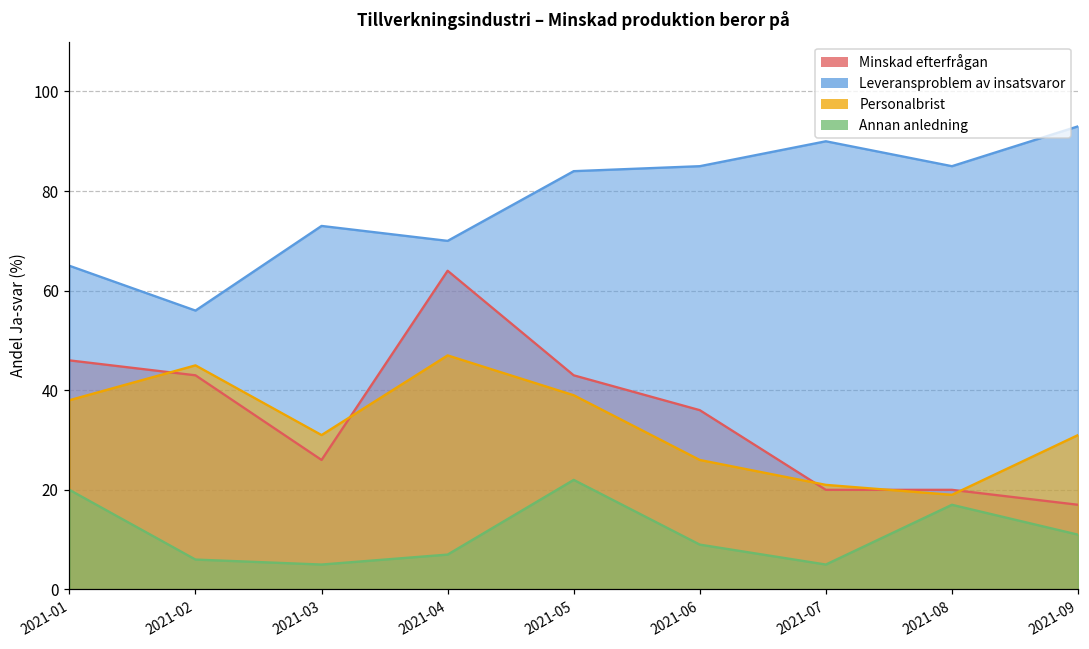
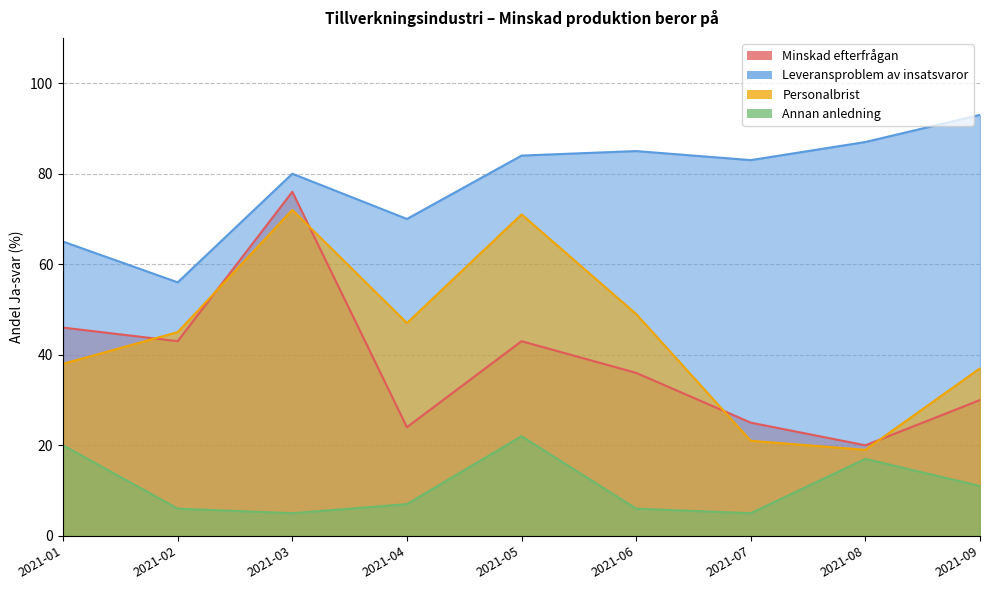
Minskad efterfrågan, 2021-03: 26 -> 76
Leveransproblem av insatsvaror, 2021-03: 73 -> 80
Personalbrist, 2021-03: 31 -> 72
Minskad efterfrågan, 2021-04: 64 -> 24
Personalbrist, 2021-05: 39 -> 71
Personalbrist, 2021-06: 26 -> 49
Annan anledning, 2021-06: 9 -> 6
Minskad efterfrågan, 2021-07: 20 -> 25
Leveransproblem av insatsvaror, 2021-07: 90 -> 83
Leveransproblem av insatsvaror, 2021-08: 85 -> 87
Minskad efterfrågan, 2021-09: 17 -> 30
Personalbrist, 2021-09: 31 -> 37
